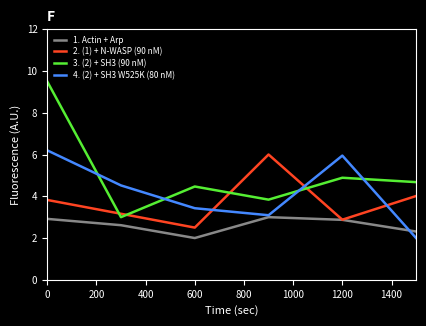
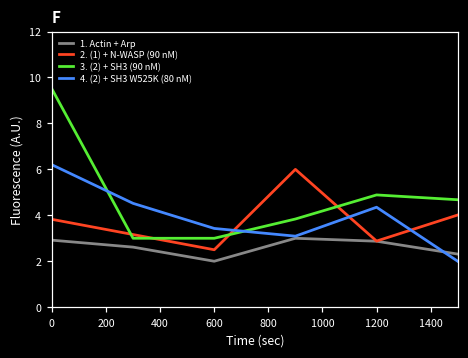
3. (2) + SH3 (90 nM), 600: 4.5 -> 3.0
4. (2) + SH3 W525K (80 nM), 1200: 5.9 -> 4.4
